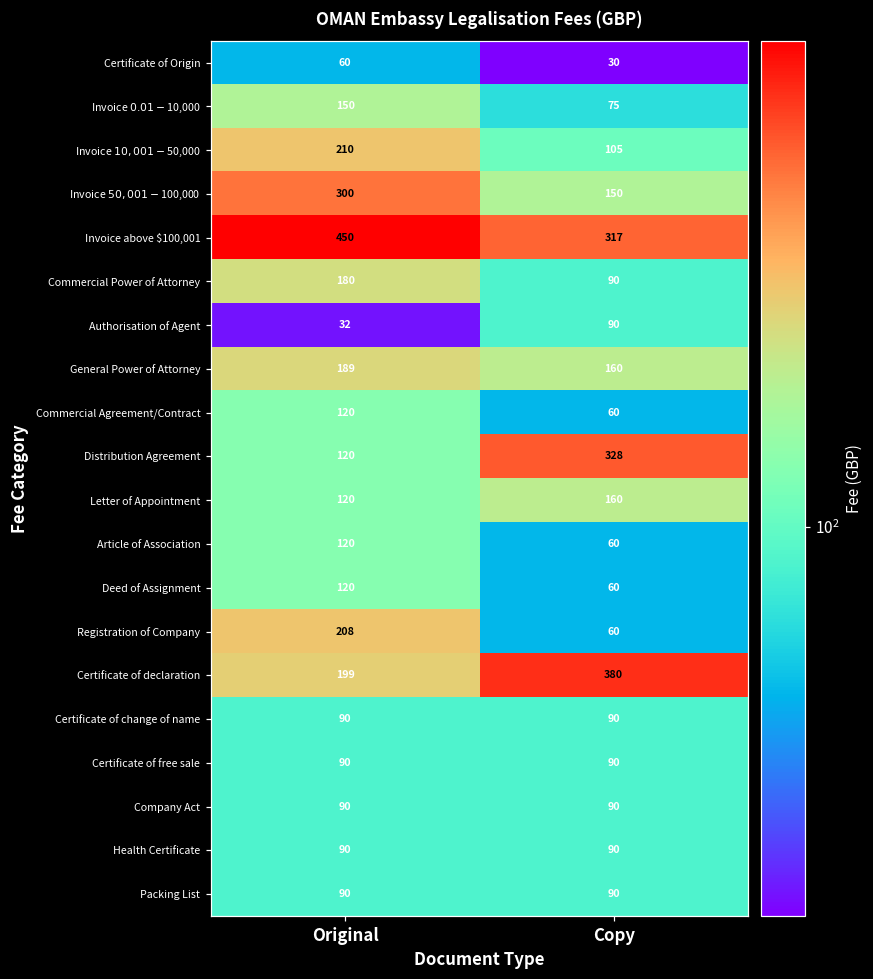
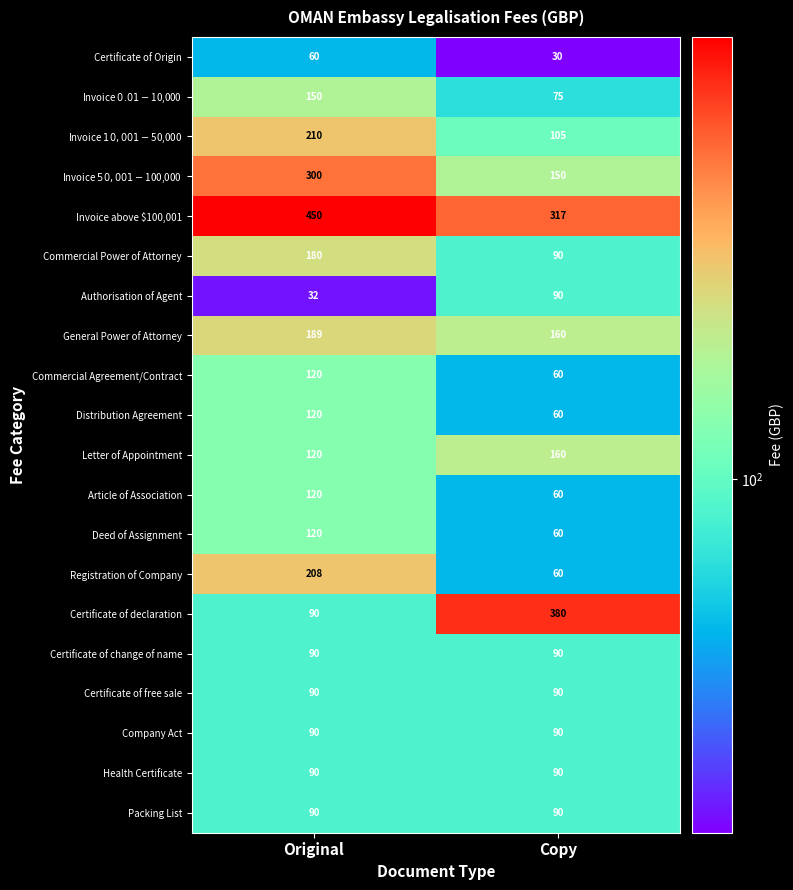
Distribution Agreement, Copy: 328 -> 60
Certificate of declaration, Original: 199 -> 90
